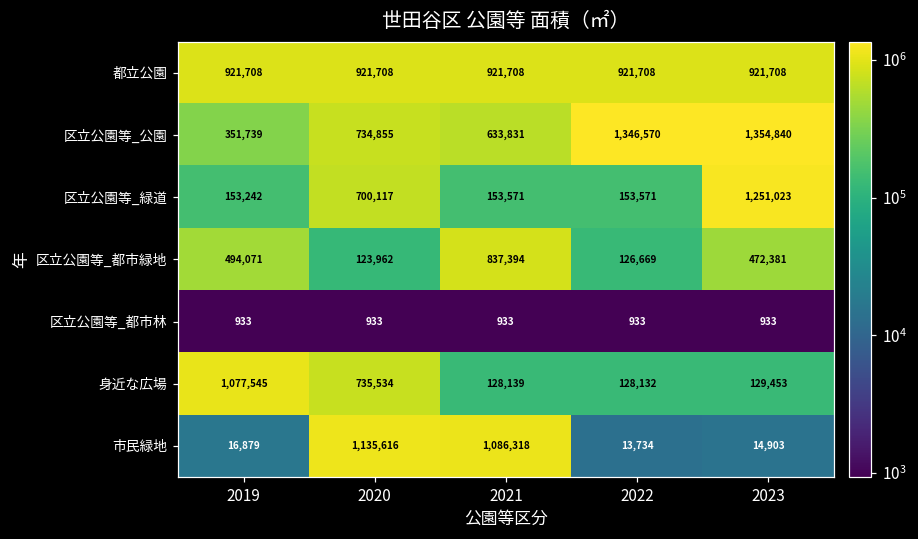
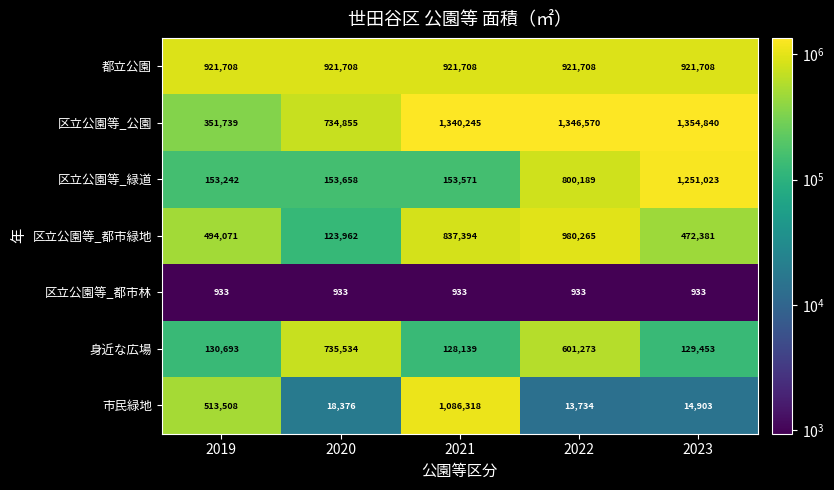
区立公園等_公園, 2021: 633,831 -> 1,340,245
区立公園等_緑道, 2020: 700,117 -> 153,658
区立公園等_緑道, 2022: 153,571 -> 800,189
区立公園等_都市緑地, 2022: 126,669 -> 980,265
身近な広場, 2019: 1,077,545 -> 130,693
身近な広場, 2022: 128,132 -> 601,273
市民緑地, 2019: 16,879 -> 513,508
市民緑地, 2020: 1,135,616 -> 18,376
